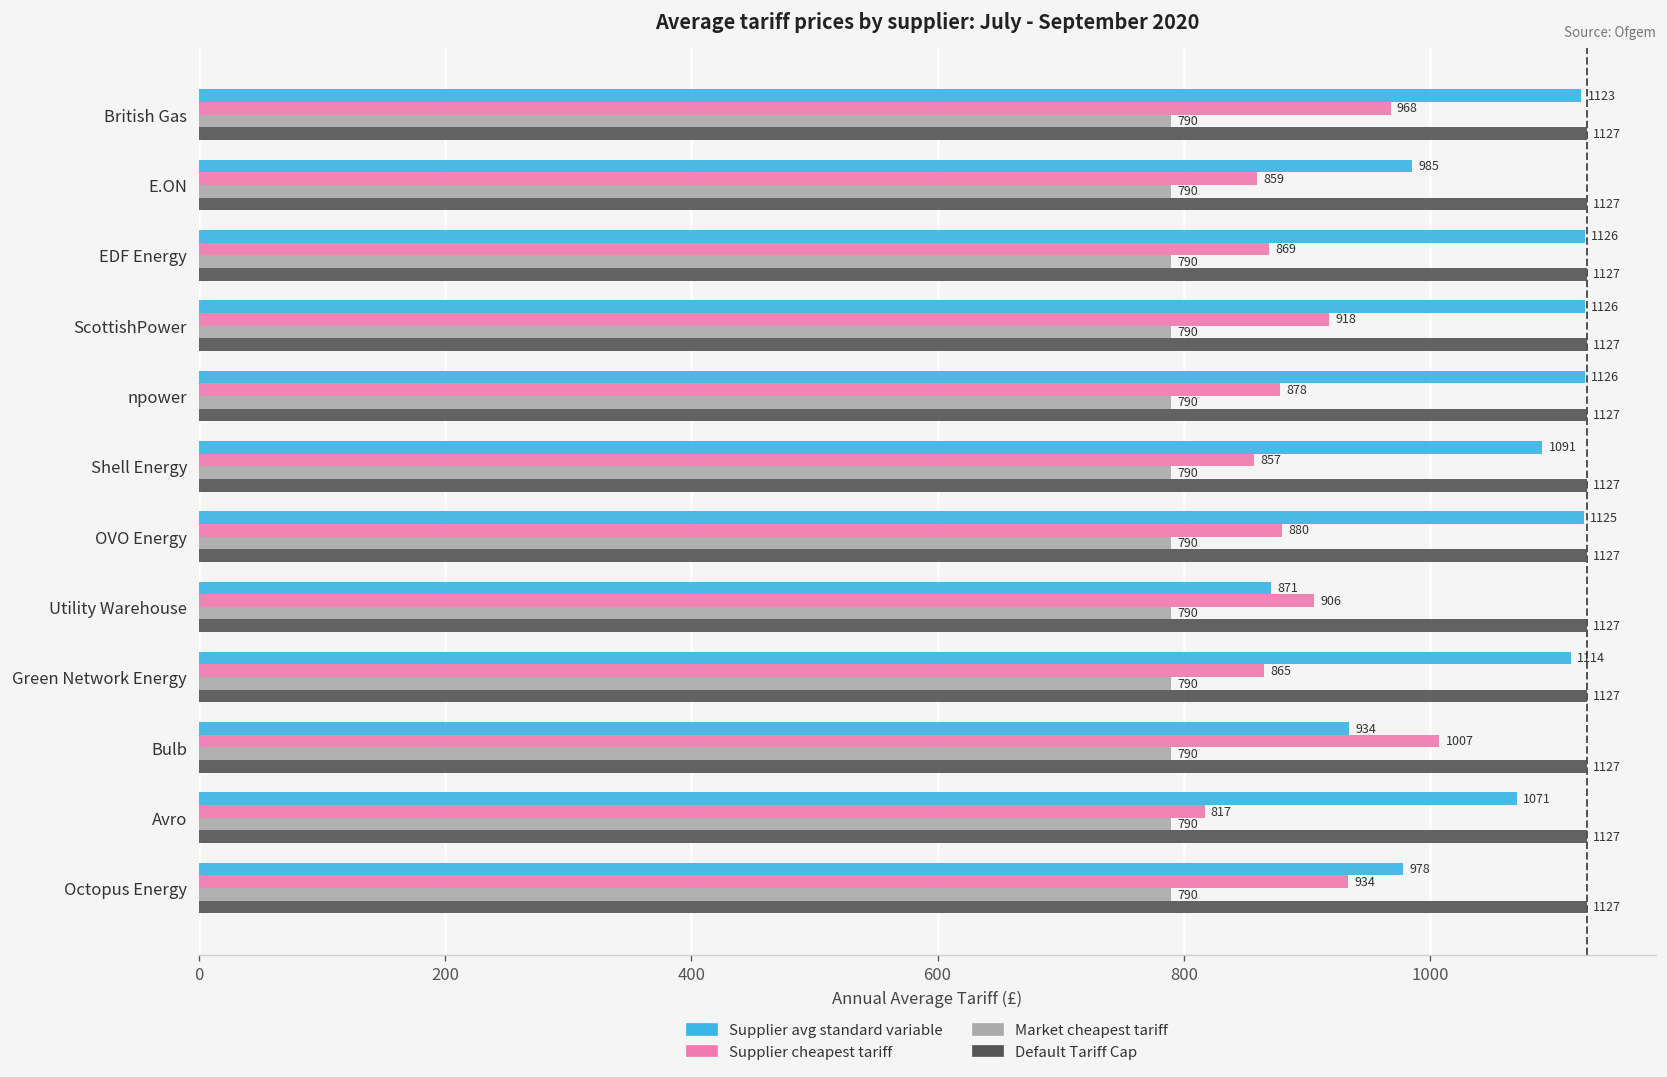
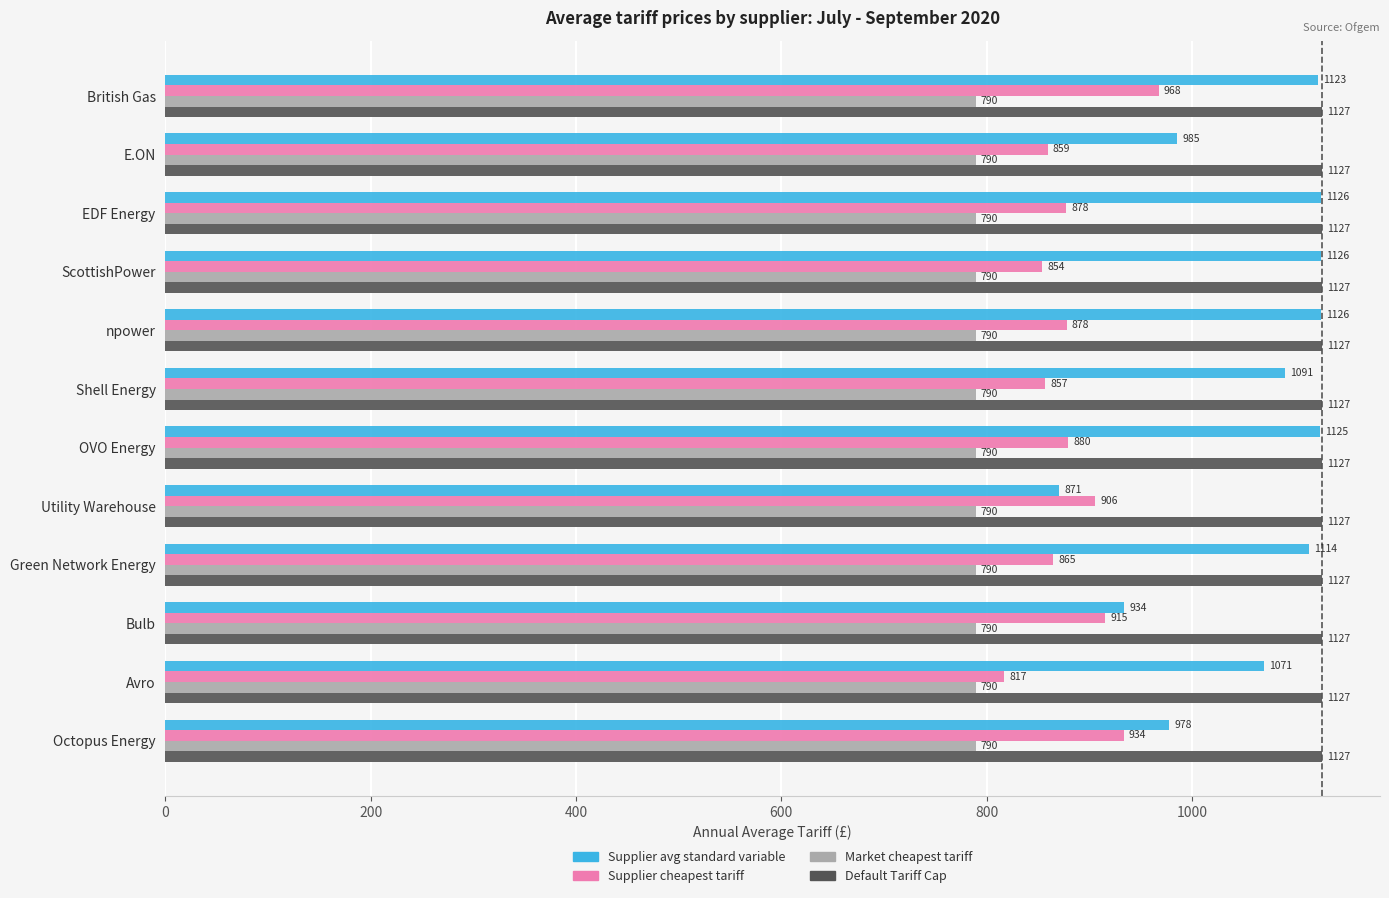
Supplier cheapest tariff, EDF Energy: 869 -> 878
Supplier cheapest tariff, ScottishPower: 918 -> 854
Supplier cheapest tariff, Bulb: 1007 -> 915
